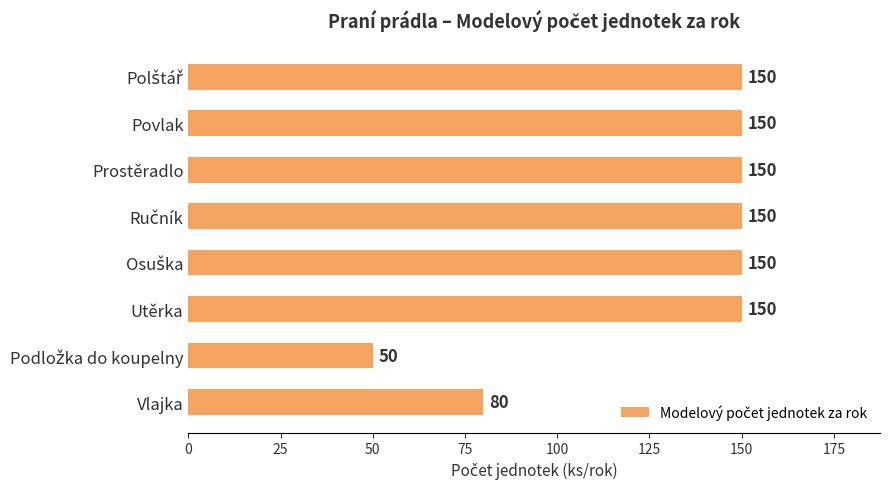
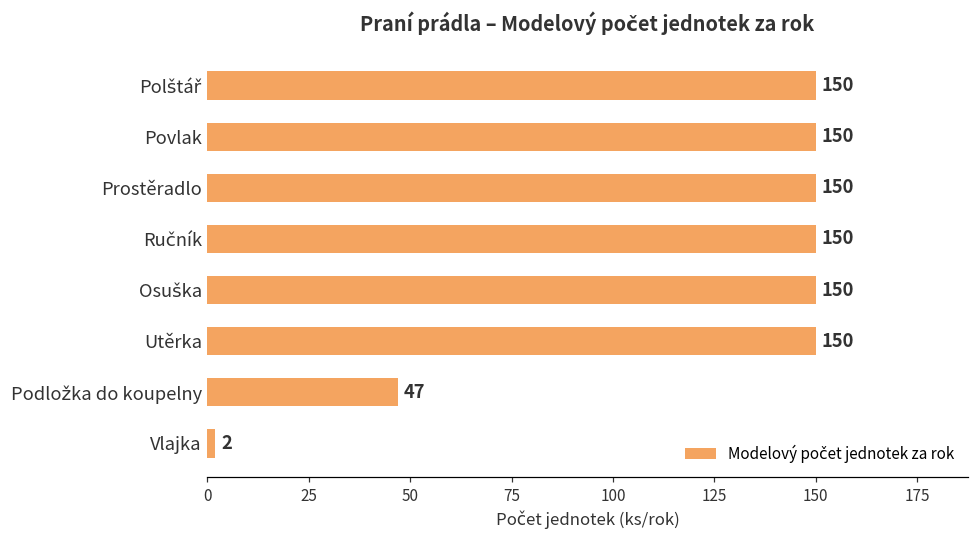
Podložka do koupelny: 50 -> 47
Vlajka: 80 -> 2
